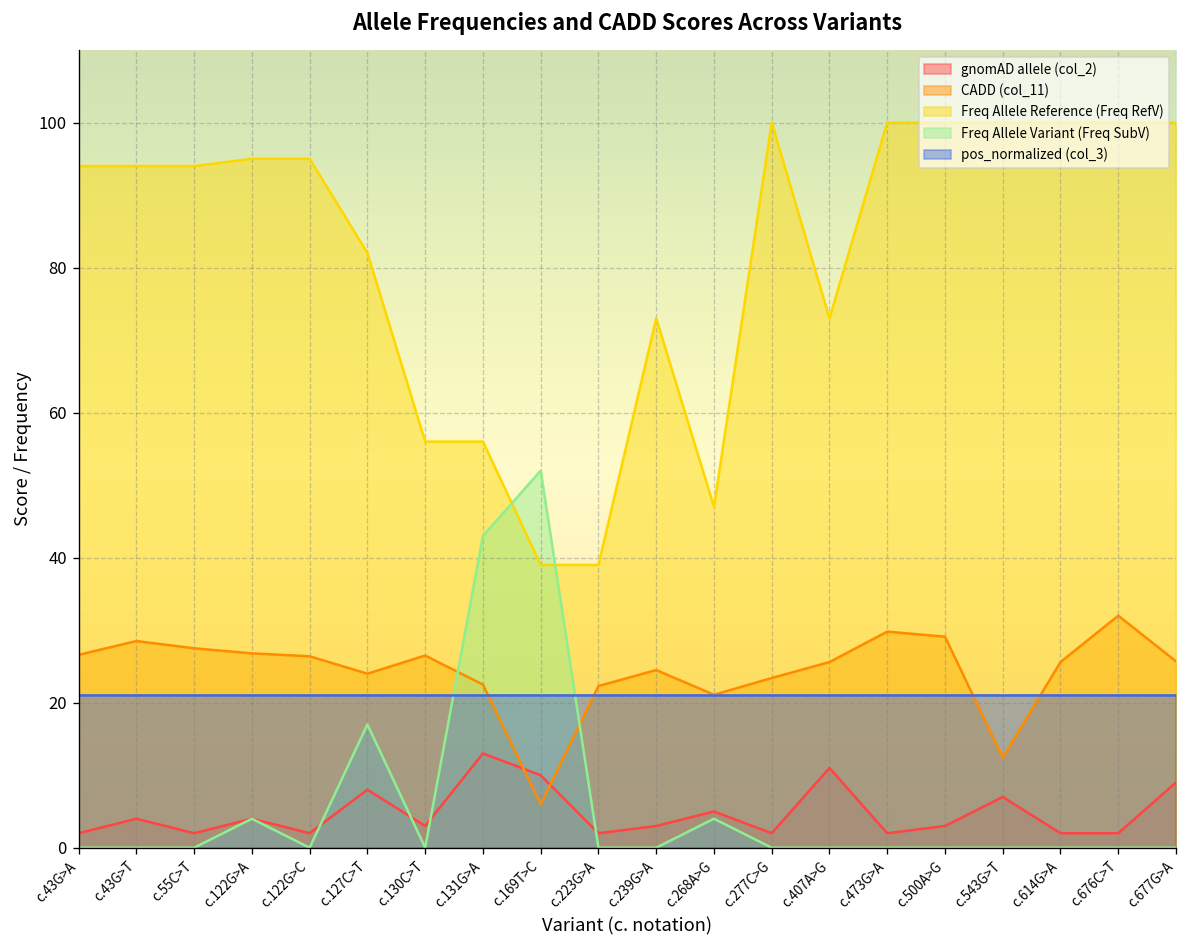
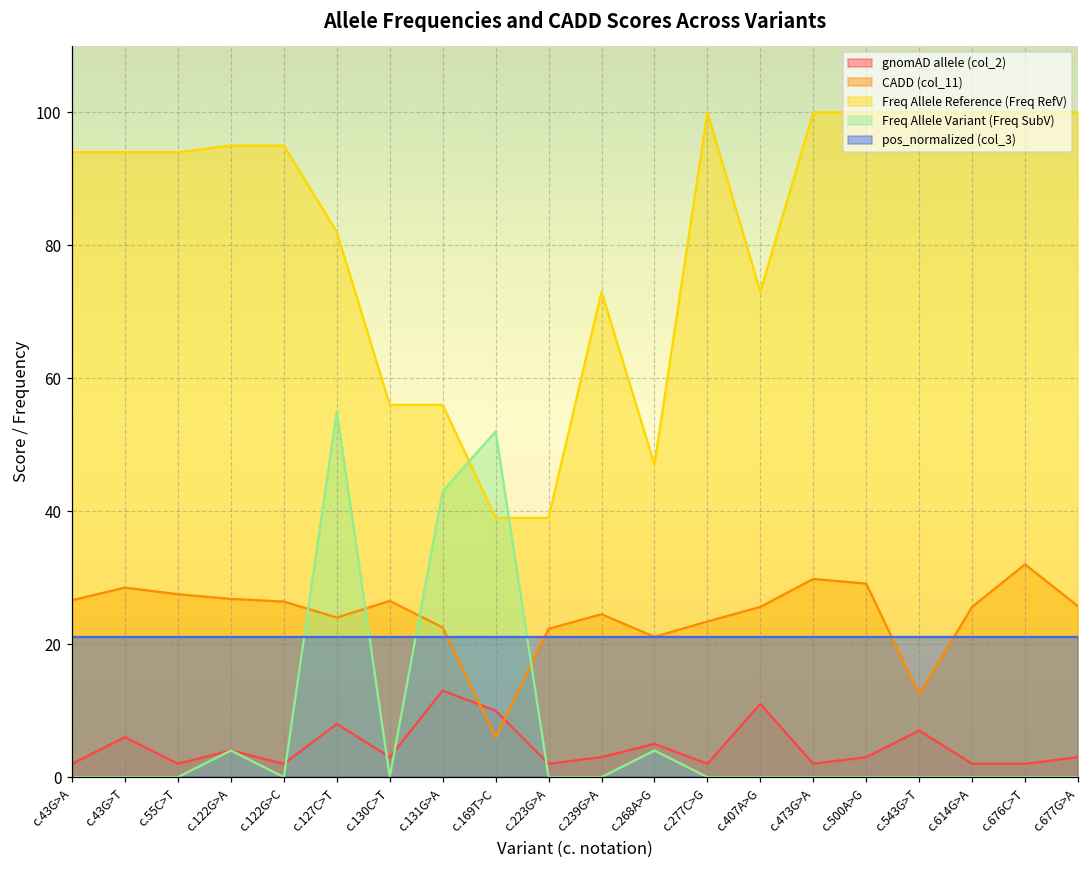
gnomAD allele (col_2), c.43G>T: 4 -> 6
Freq Allele Variant (Freq SubV), c.127C>T: 17 -> 55
gnomAD allele (col_2), c.677G>A: 9 -> 3
